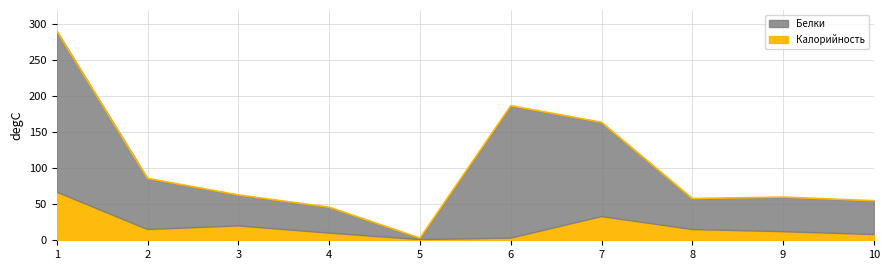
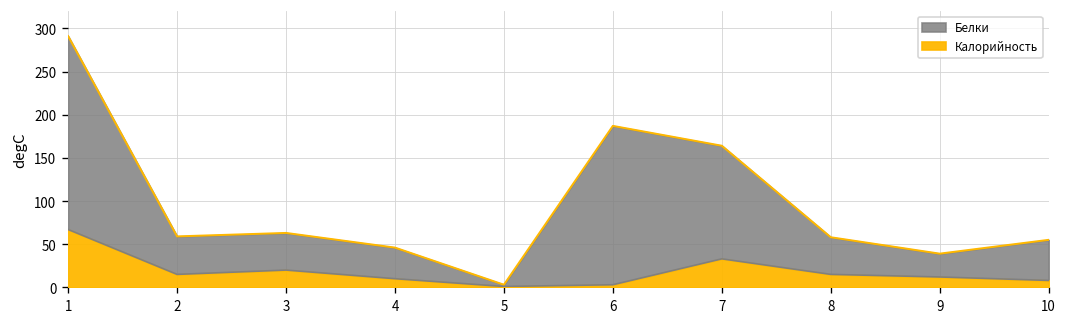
Белки, 2: 90 -> 60
Белки, 9: 60 -> 40
